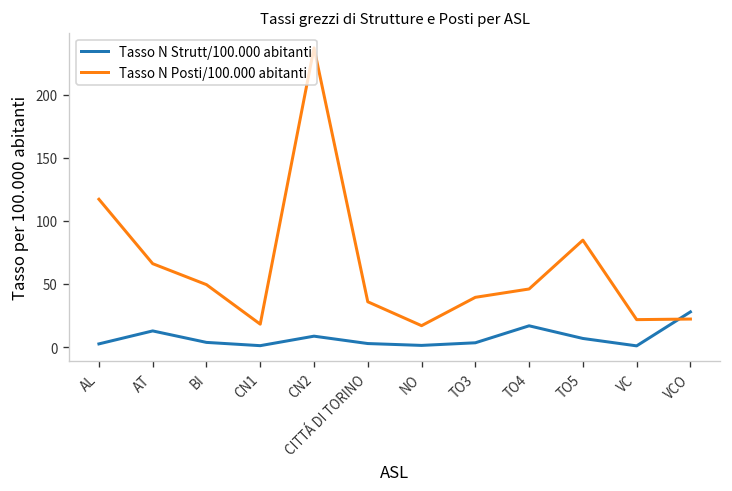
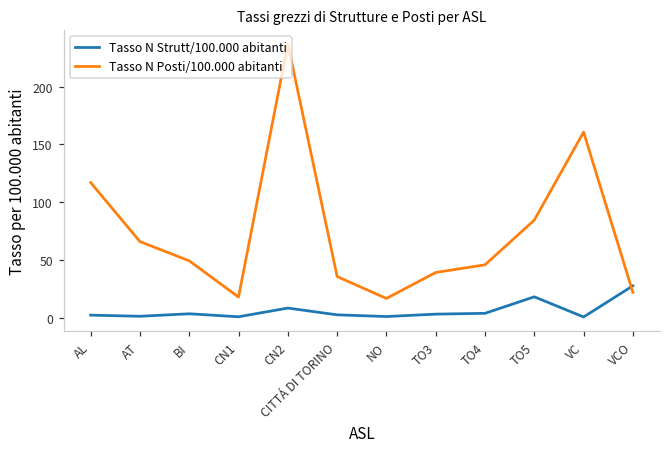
Tasso N Strutt/100.000 abitanti, AT: 13 -> 1
Tasso N Strutt/100.000 abitanti, TO4: 17 -> 4
Tasso N Strutt/100.000 abitanti, TO5: 7 -> 18
Tasso N Posti/100.000 abitanti, VC: 22 -> 161
